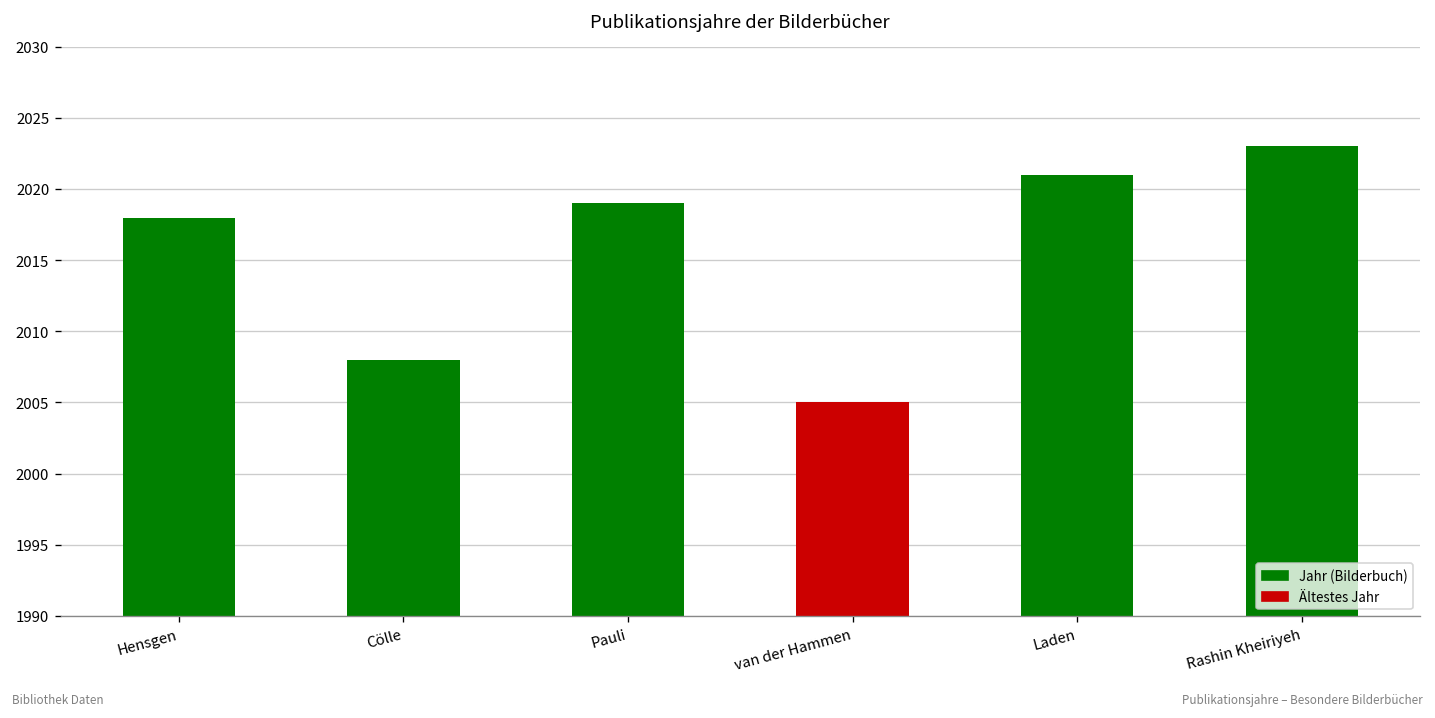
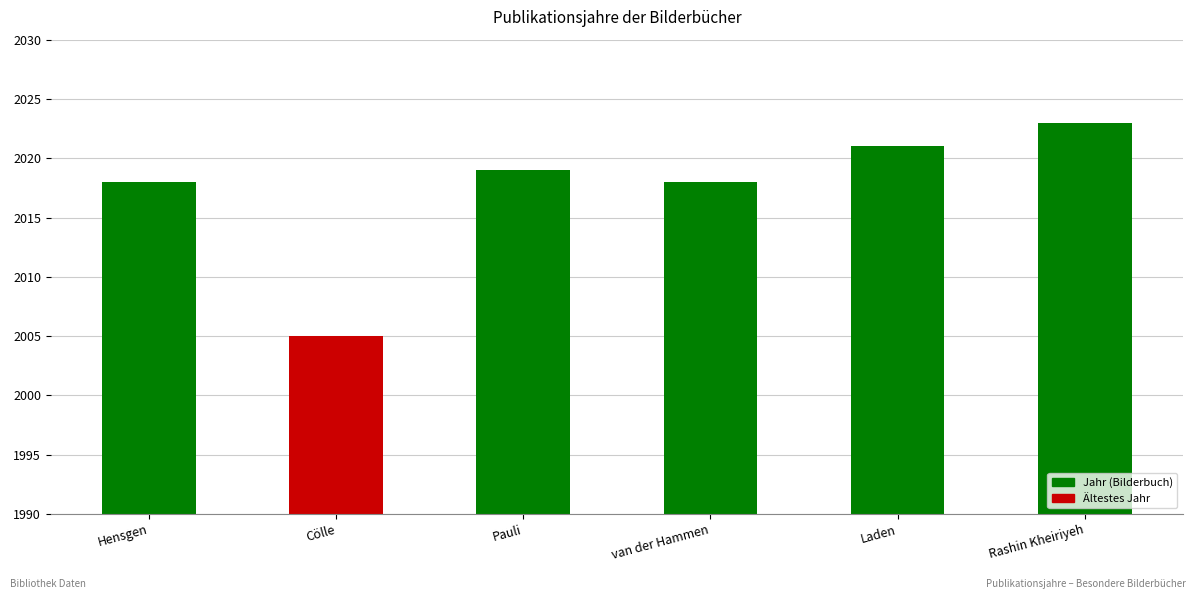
Cölle: 2008 -> 2005
van der Hammen: 2005 -> 2018
